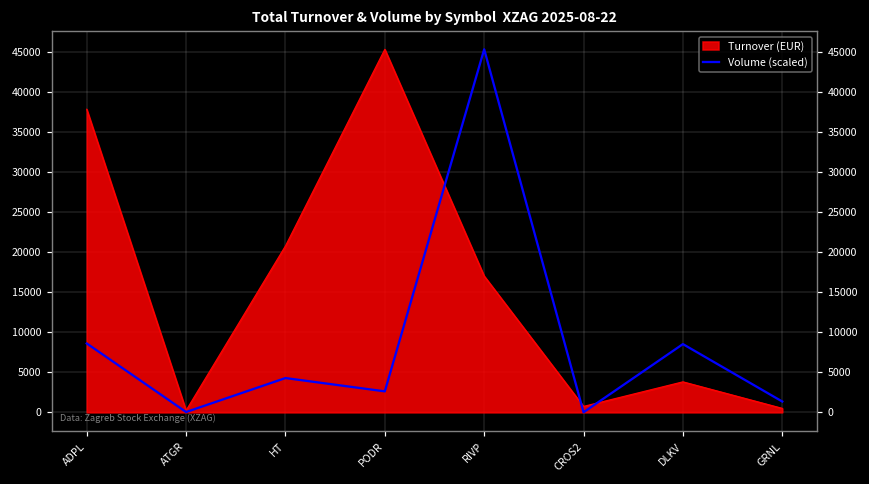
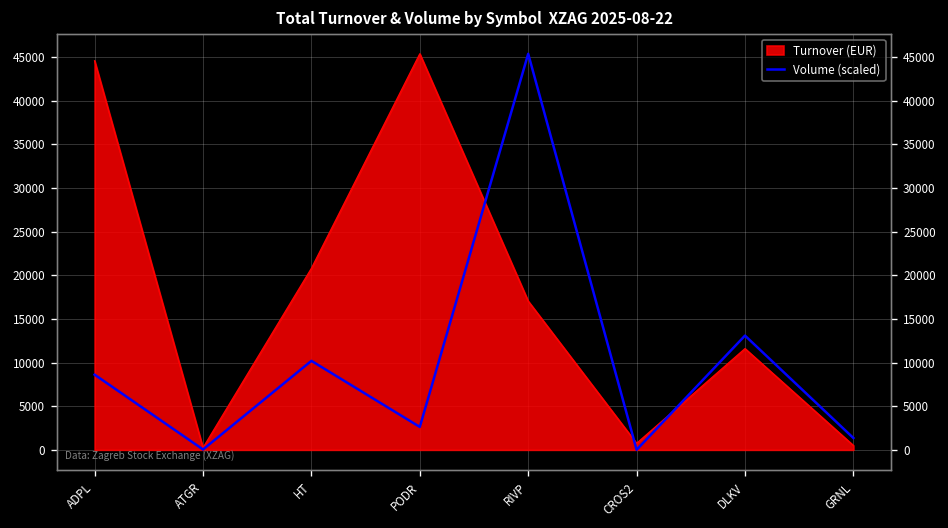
Turnover (EUR), ADPL: 38000 -> 45000
Volume (scaled), HT: 4000 -> 10000
Turnover (EUR), DLKV: 4000 -> 12000
Volume (scaled), DLKV: 9000 -> 13000
